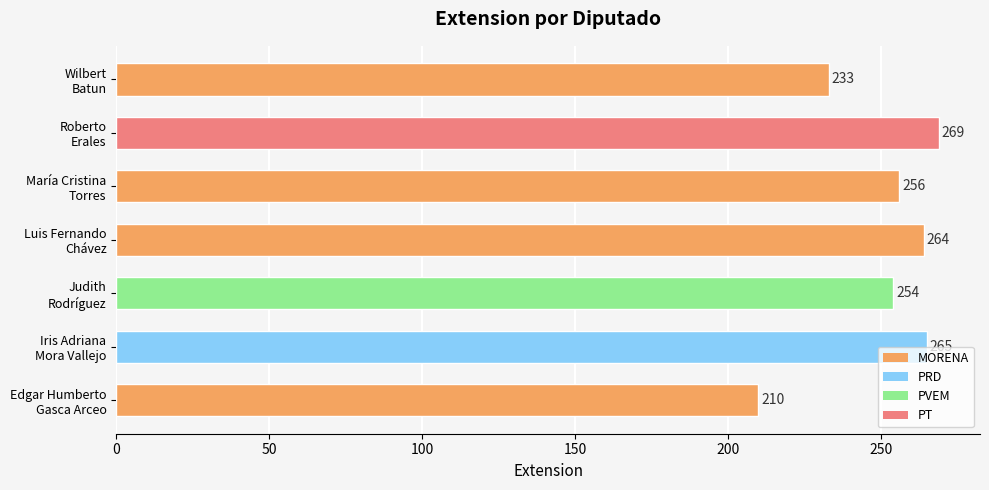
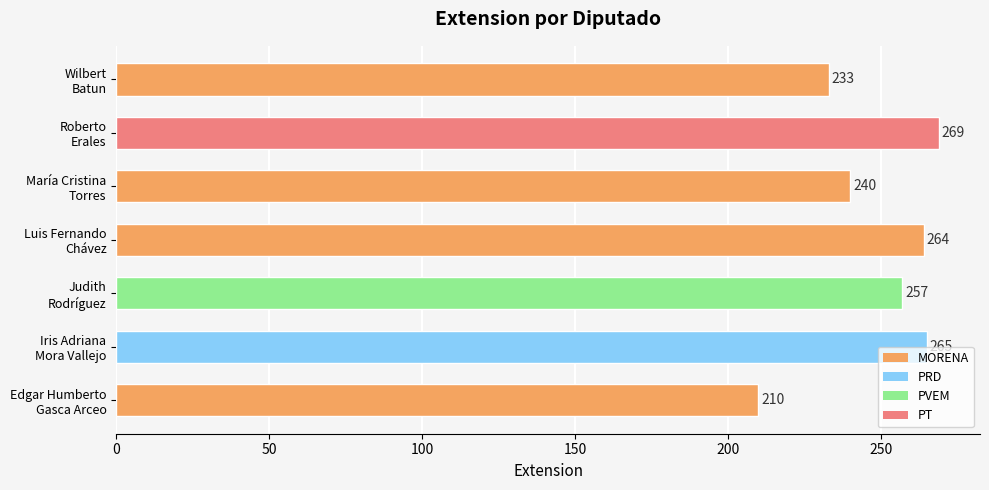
María Cristina Torres: 256 -> 240
Judith Rodríguez: 254 -> 257
